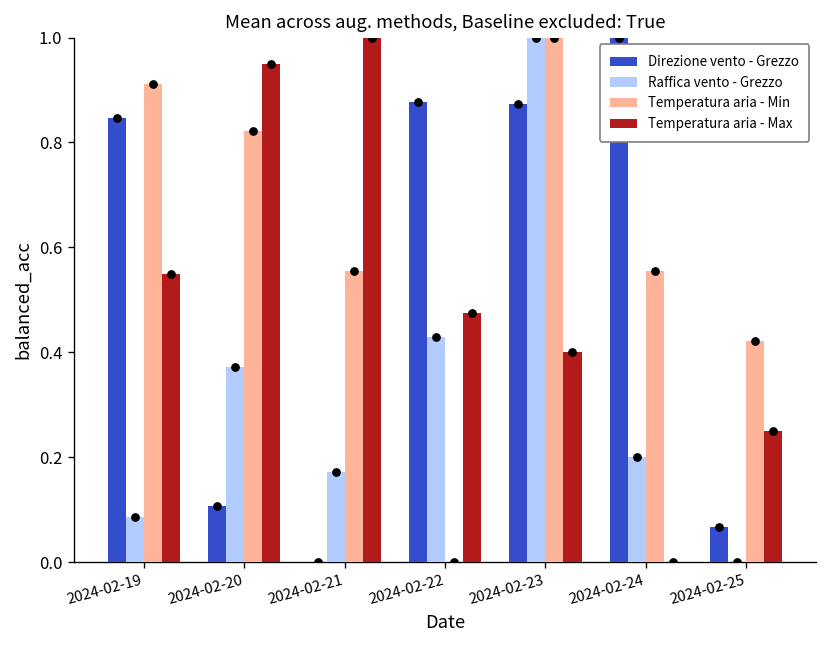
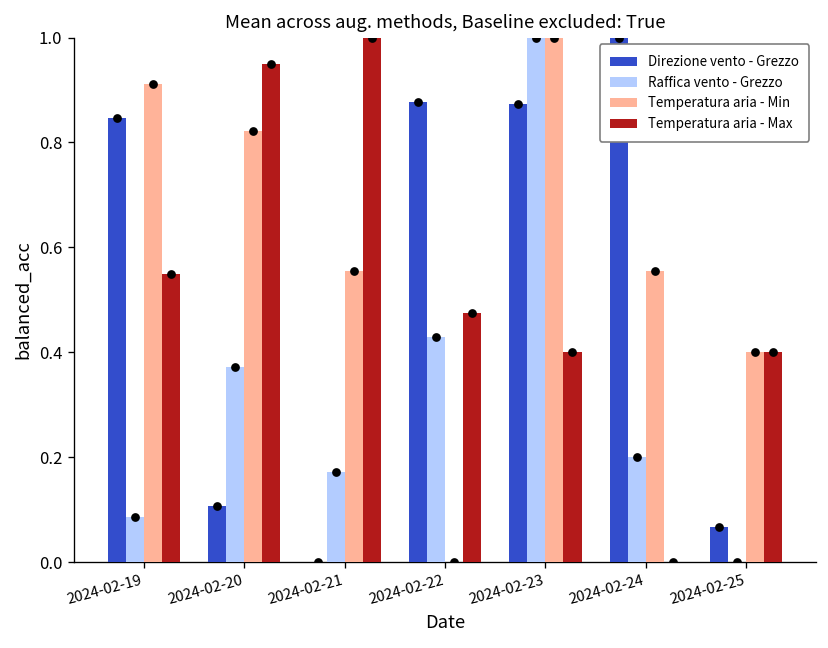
Temperatura aria - Min, 2024-02-25: 0.42 -> 0.40
Temperatura aria - Max, 2024-02-25: 0.25 -> 0.40
